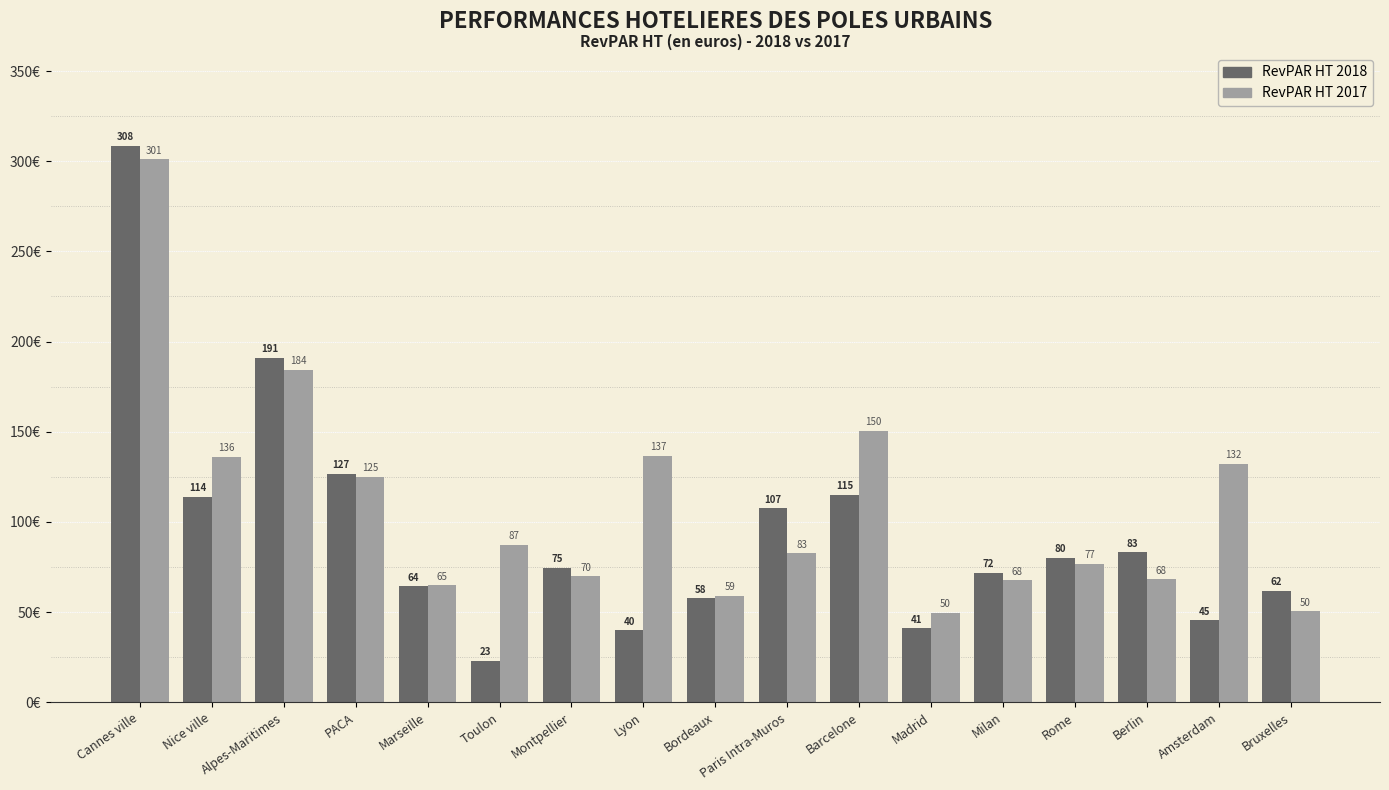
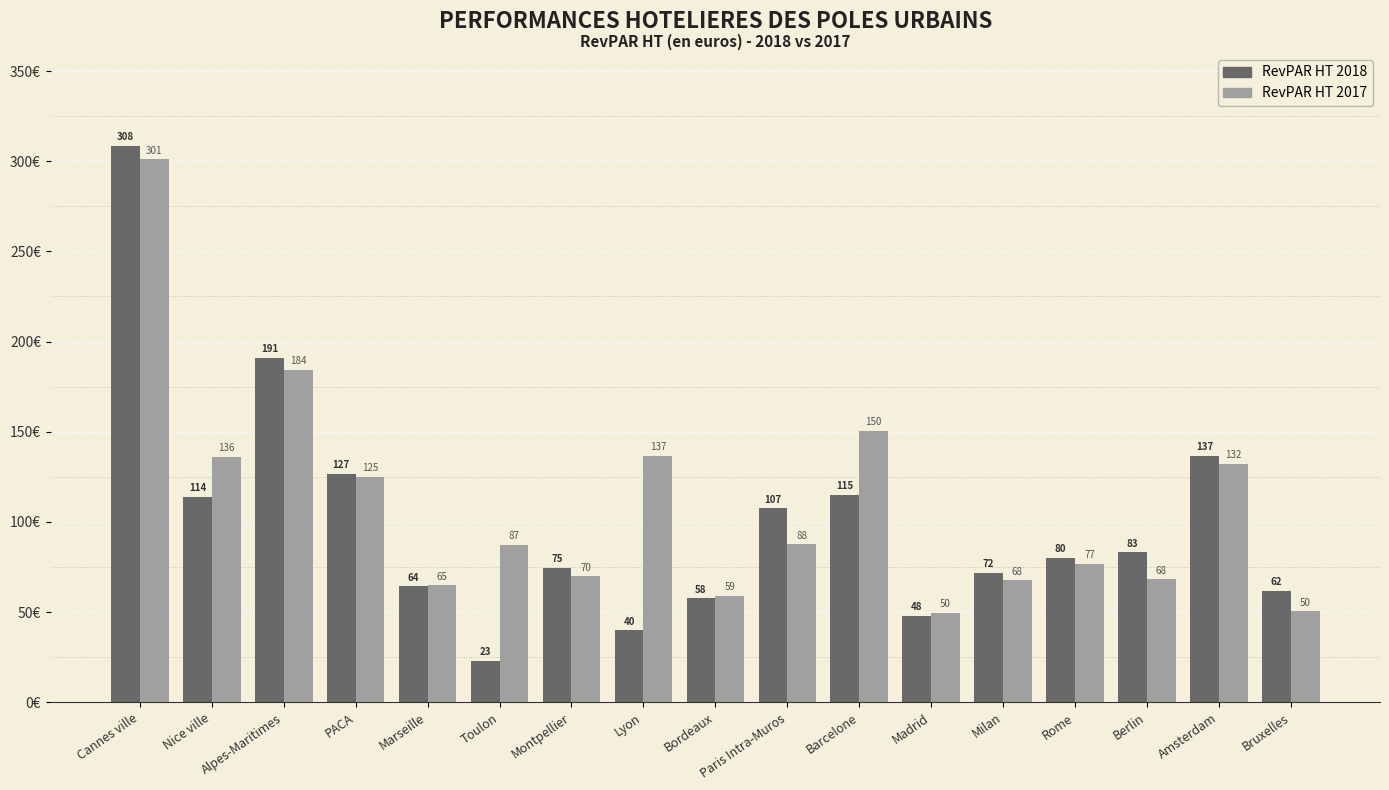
RevPAR HT 2017, Paris Intra-Muros: 83 -> 88
RevPAR HT 2018, Madrid: 41 -> 48
RevPAR HT 2018, Amsterdam: 45 -> 137
